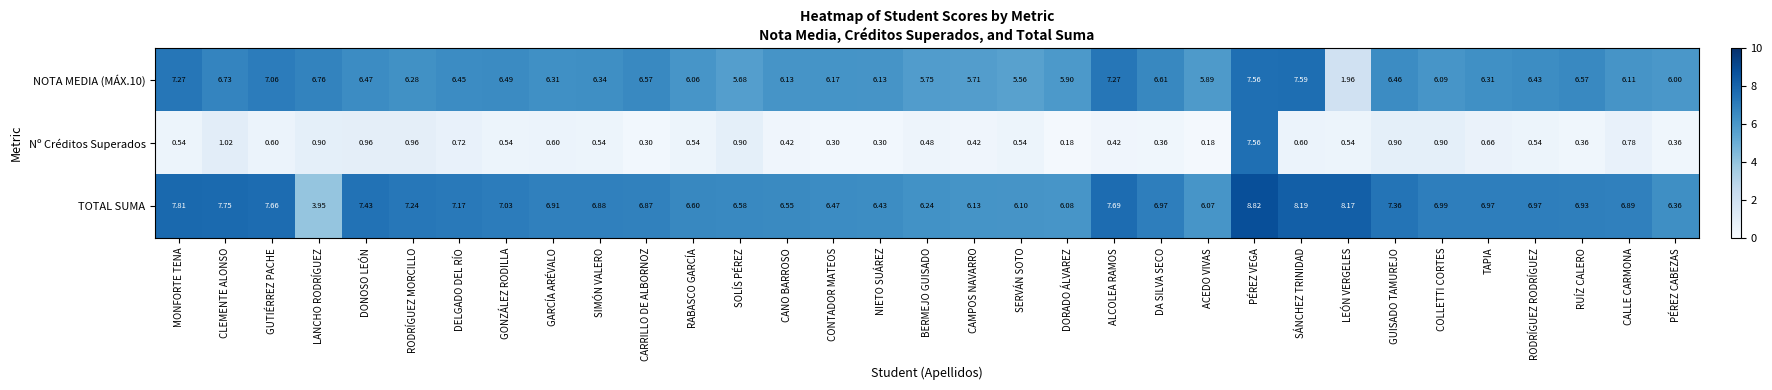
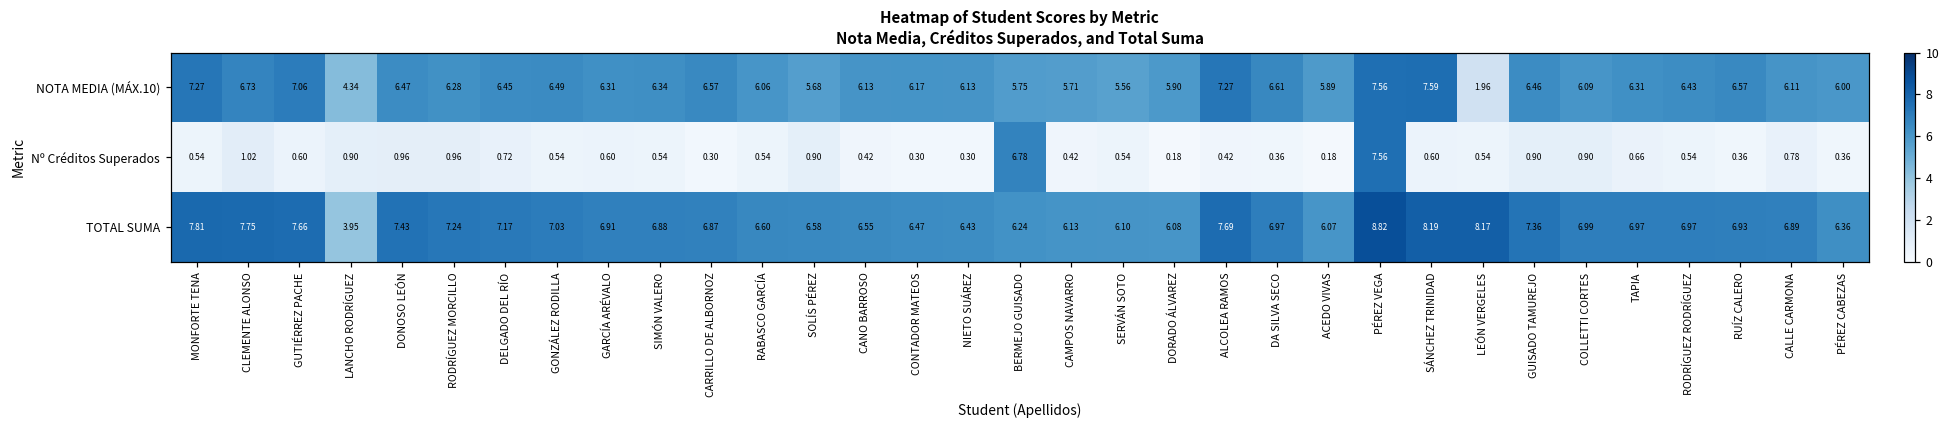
NOTA MEDIA (MÁX.10), LANCHO RODRÍGUEZ: 6.76 -> 4.34
Nº Créditos Superados, BERMEJO GUISADO: 0.48 -> 6.78
